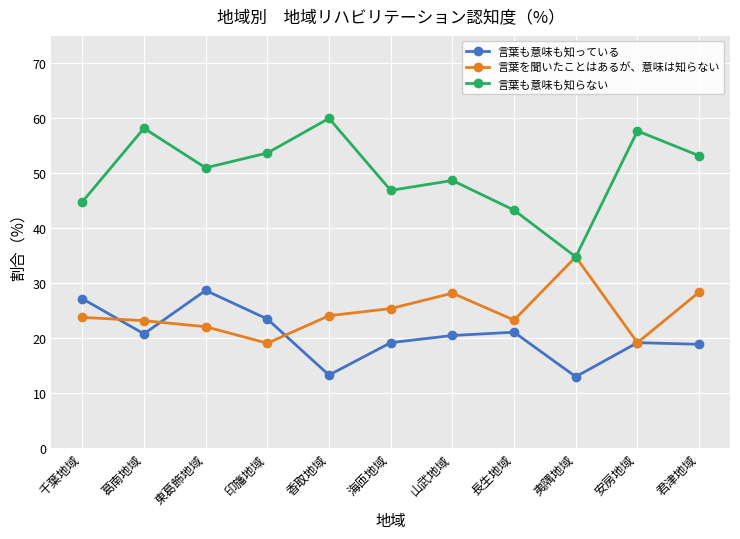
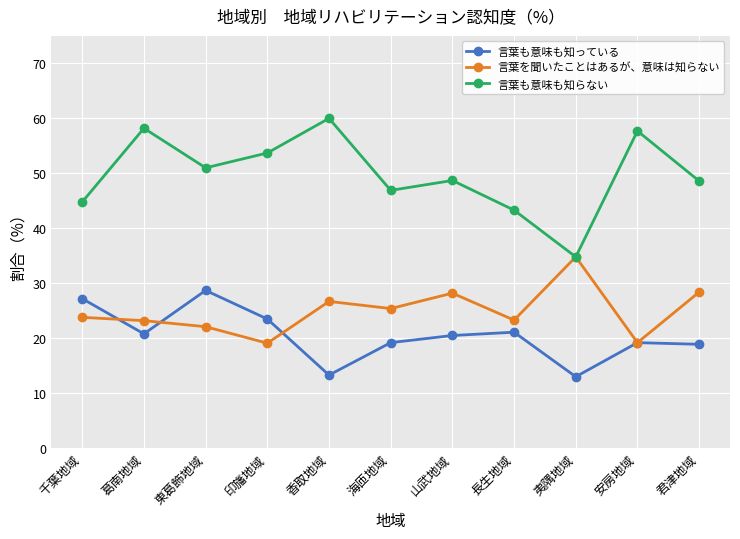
言葉を聞いたことはあるが、意味は知らない, 香取地域: 24 -> 27
言葉も意味も知らない, 君津地域: 53 -> 49
